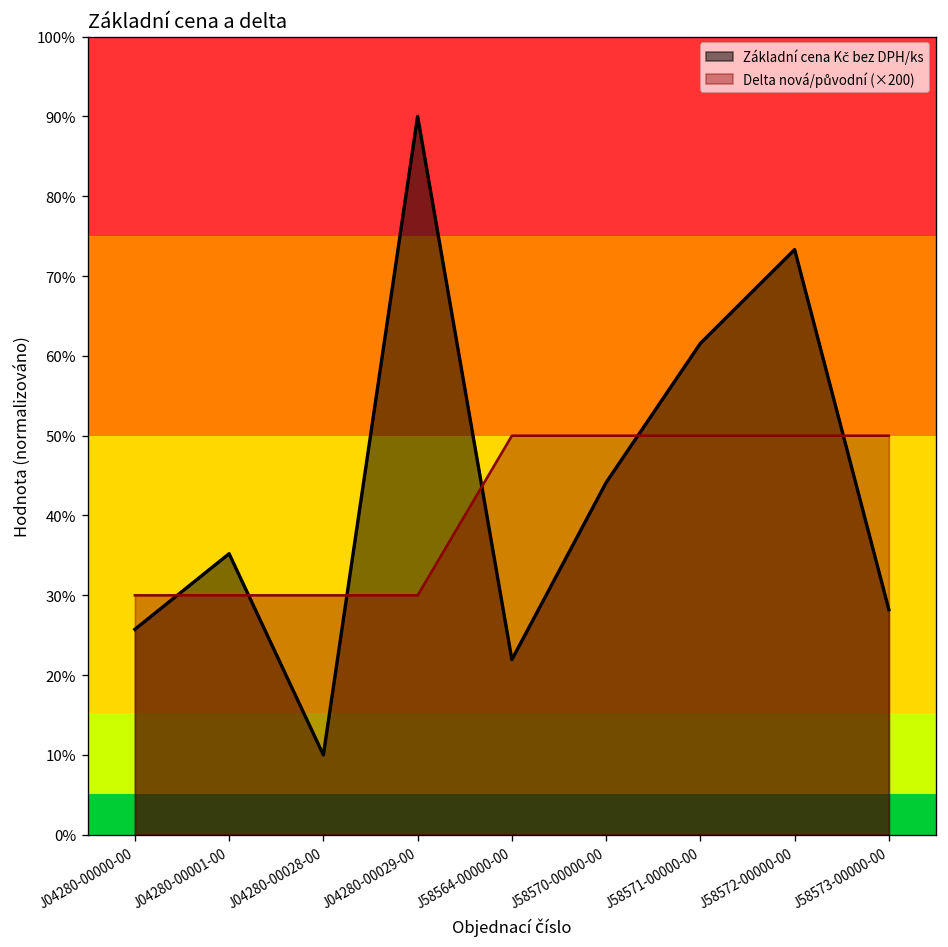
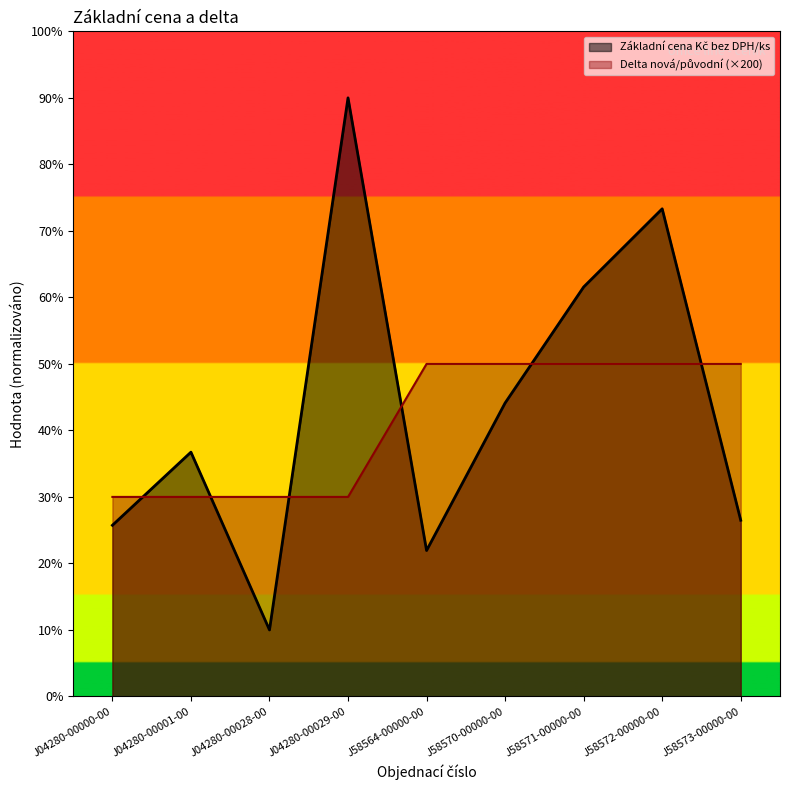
Základní cena Kč bez DPH/ks, J04280-00001-00: 35% -> 37%
Základní cena Kč bez DPH/ks, J58573-00000-00: 28% -> 26%
